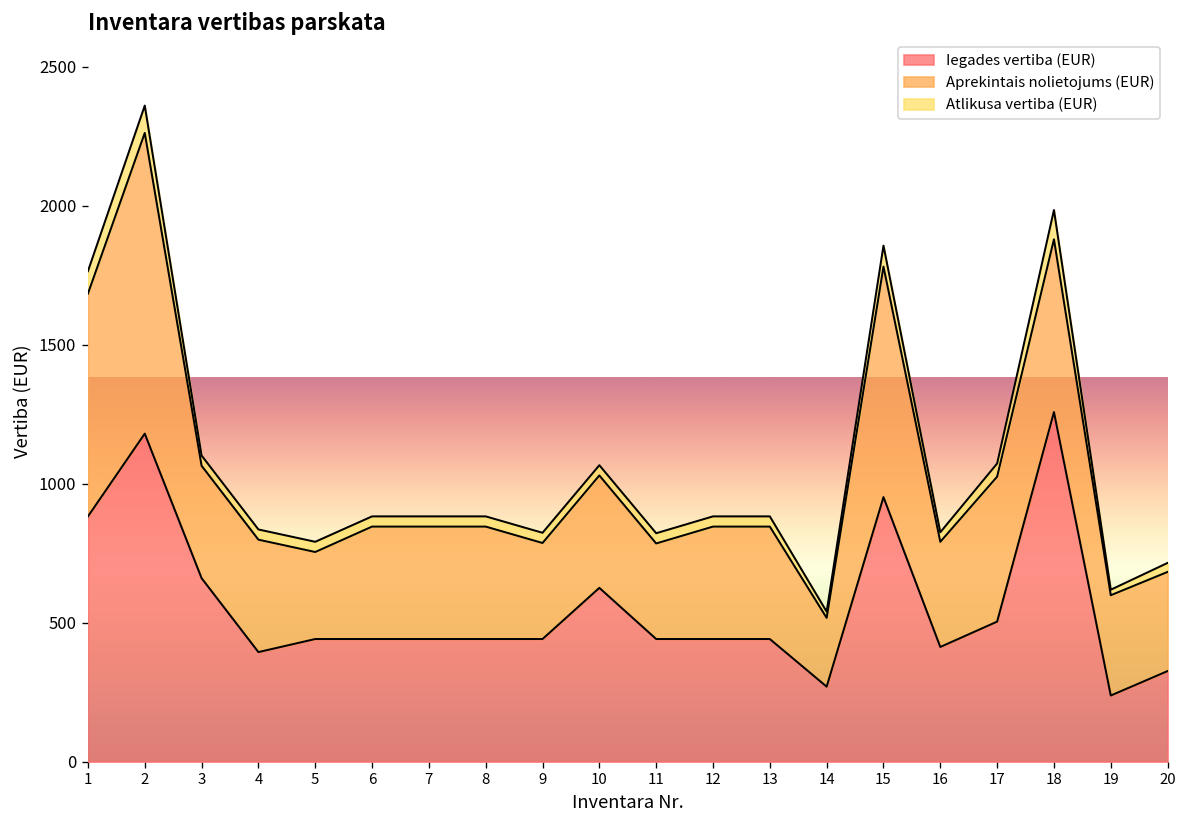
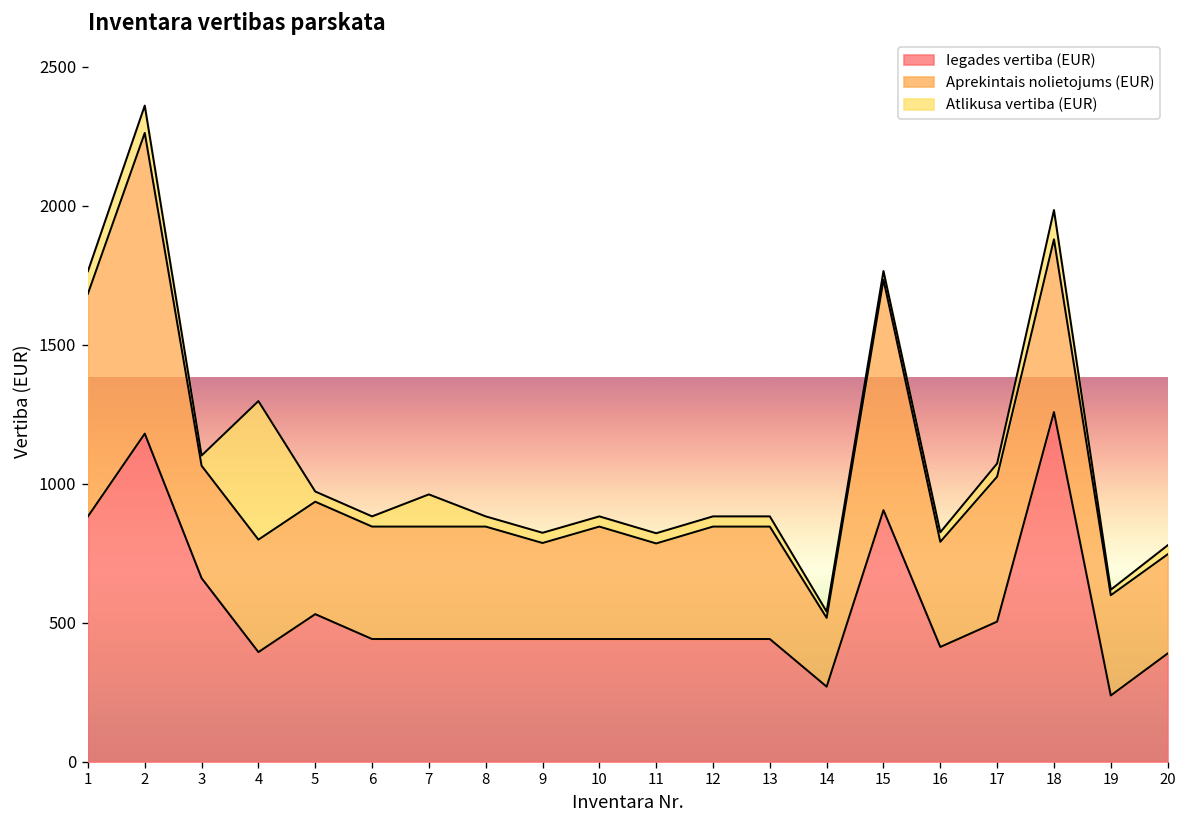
Atlikusa vertiba (EUR), 4: 40 -> 500
Iegades vertiba (EUR), 5: 440 -> 530
Aprekintais nolietojums (EUR), 5: 310 -> 400
Atlikusa vertiba (EUR), 7: 40 -> 120
Iegades vertiba (EUR), 10: 630 -> 440
Iegades vertiba (EUR), 15: 950 -> 900
Atlikusa vertiba (EUR), 15: 80 -> 30
Iegades vertiba (EUR), 20: 330 -> 390
